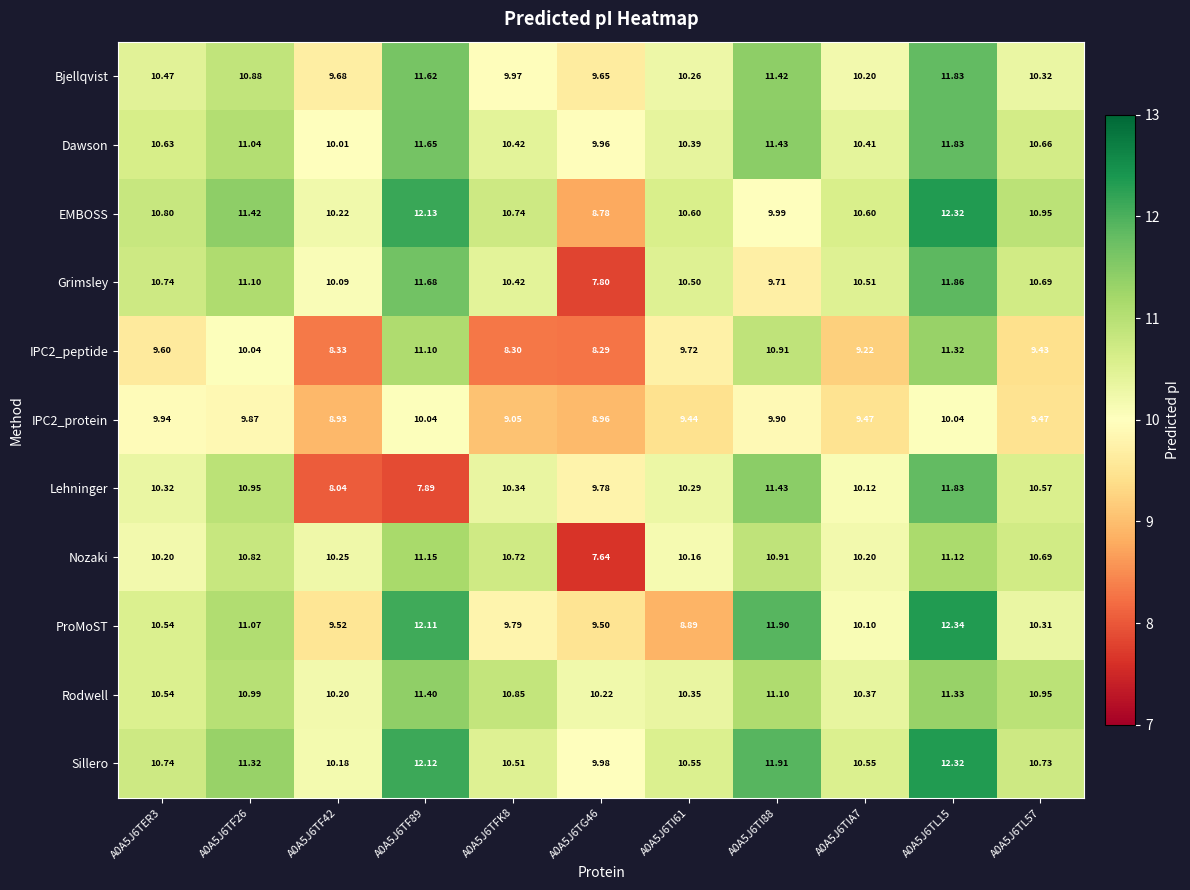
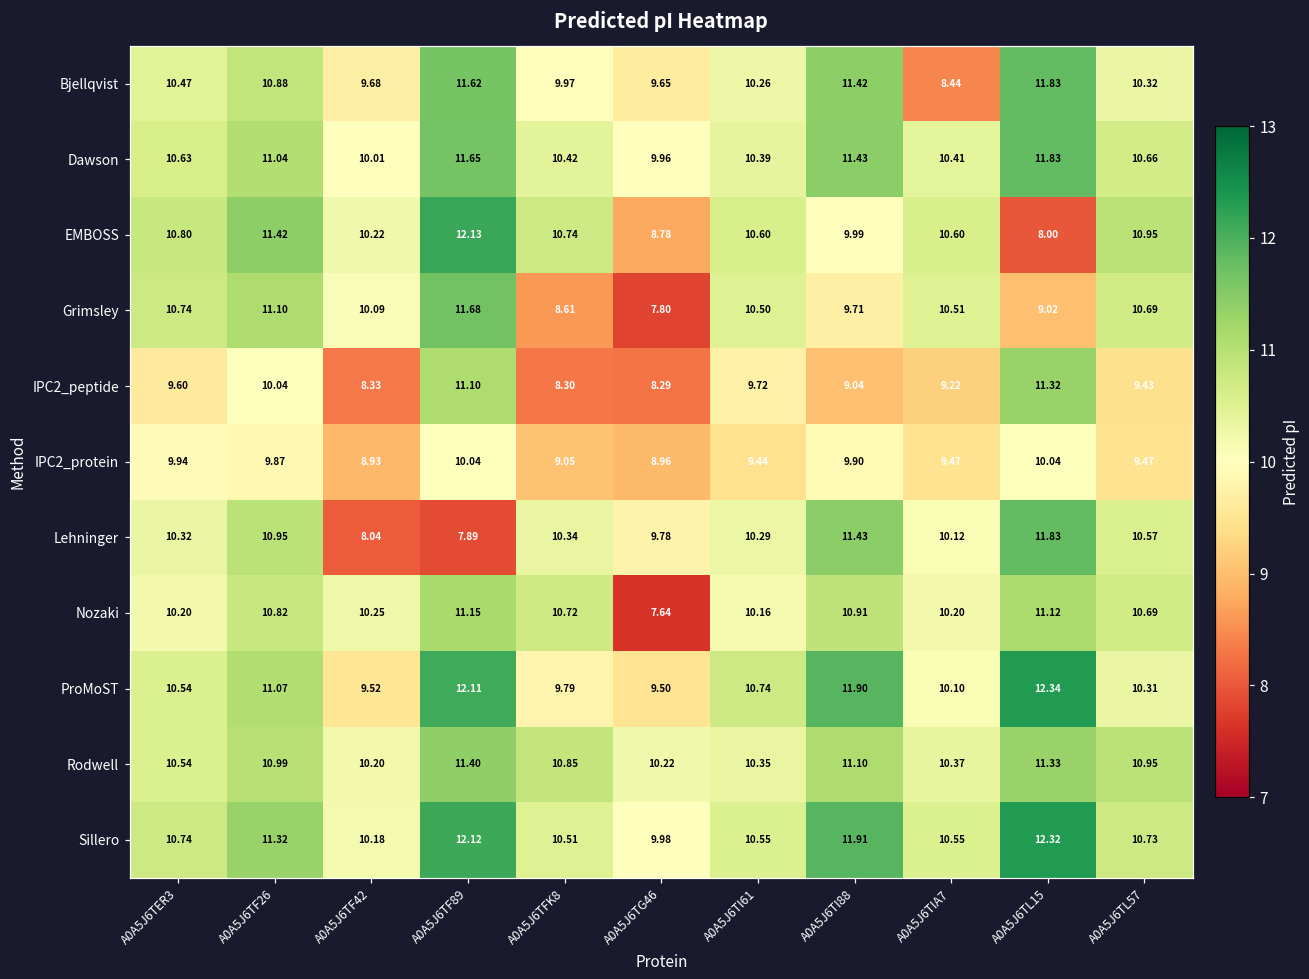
Bjellqvist, A0A5J6TIA7: 10.20 -> 8.44
EMBOSS, A0A5J6TL15: 12.32 -> 8.00
Grimsley, A0A5J6TFK8: 10.42 -> 8.61
Grimsley, A0A5J6TL15: 11.86 -> 9.02
IPC2_peptide, A0A5J6TI88: 10.91 -> 9.04
ProMoST, A0A5J6TI61: 8.89 -> 10.74
